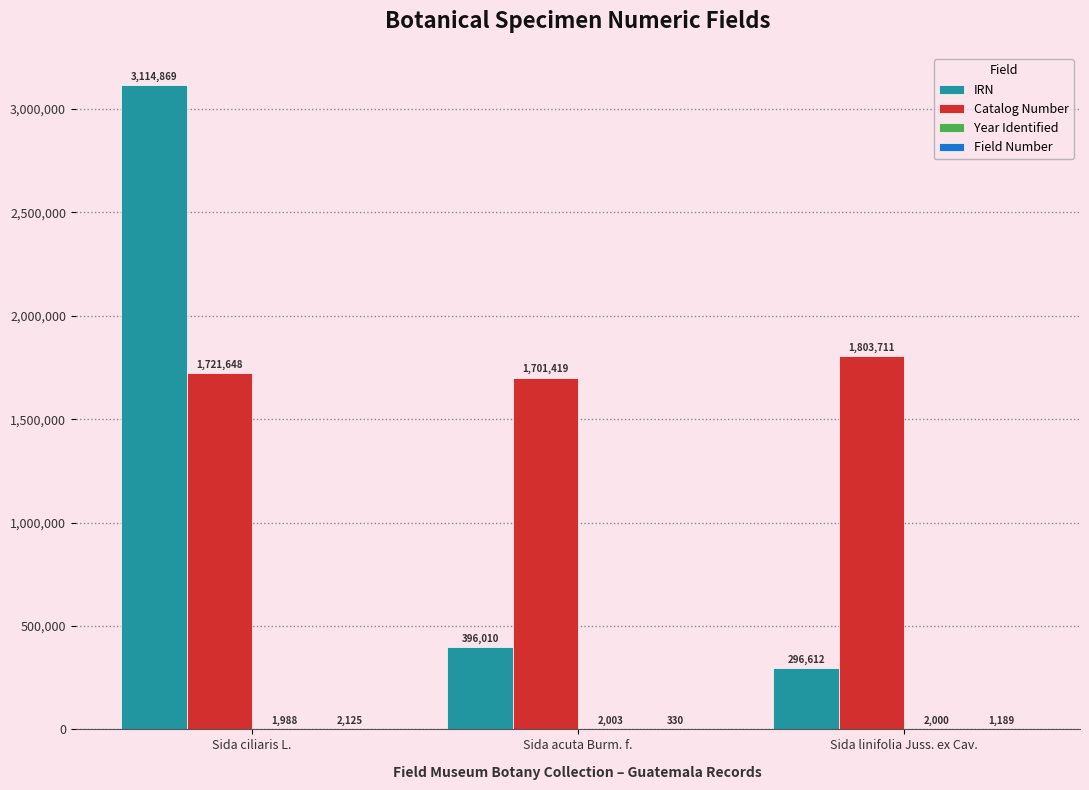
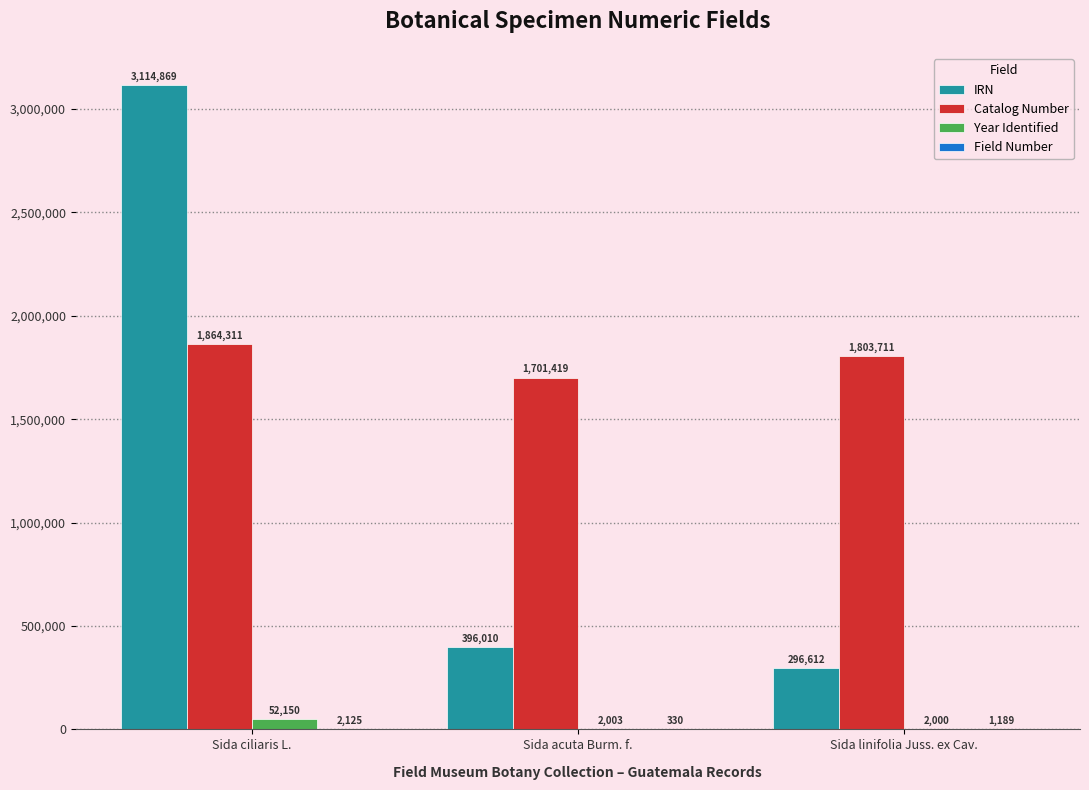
Catalog Number, Sida ciliaris L.: 1,721,648 -> 1,864,311
Year Identified, Sida ciliaris L.: 1,988 -> 52,150
